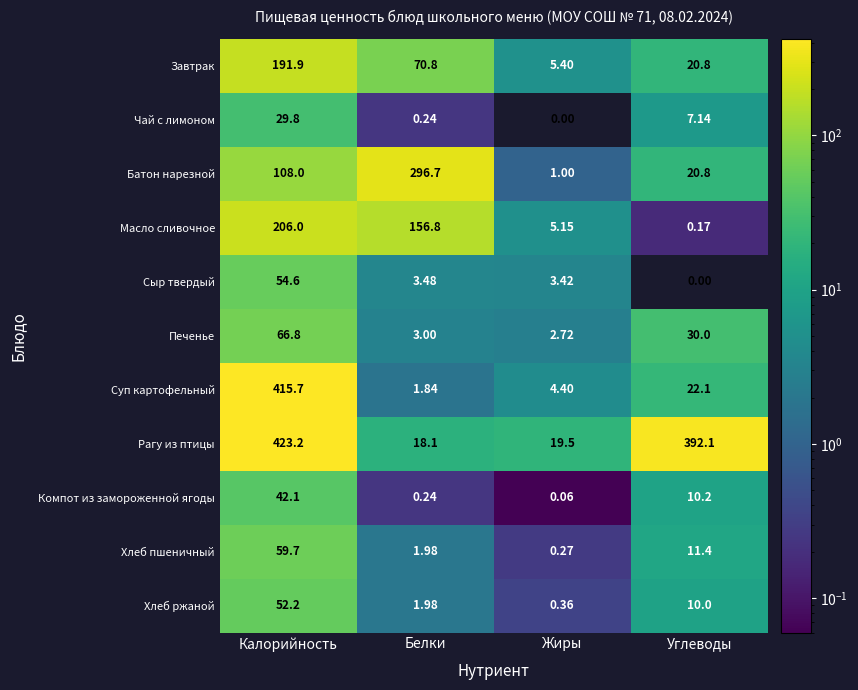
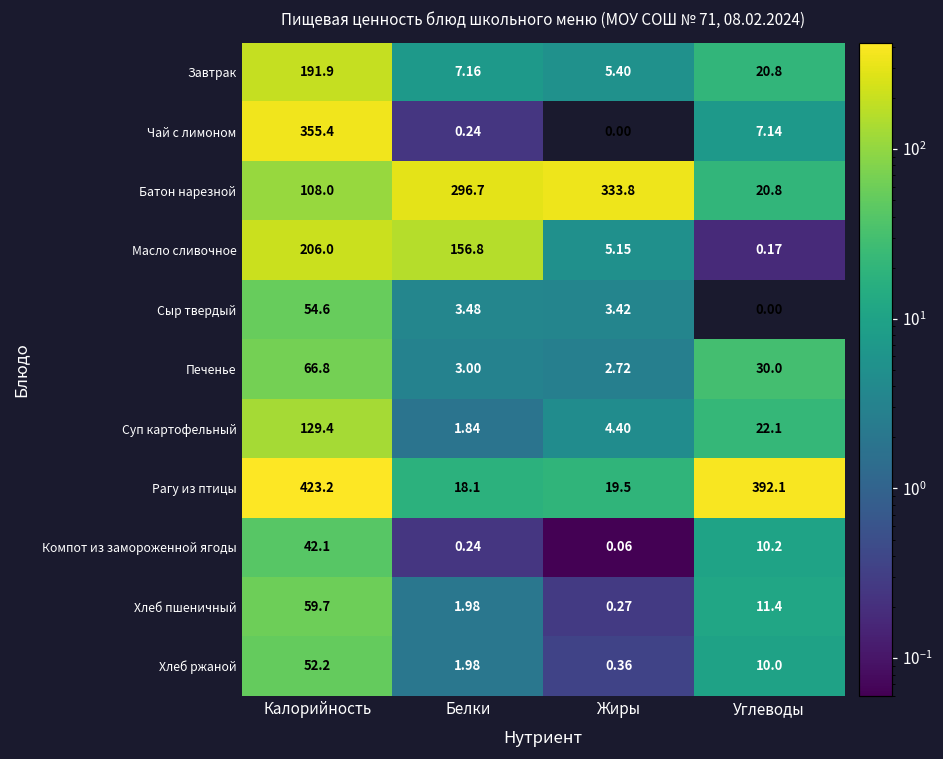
Завтрак, Белки: 70.8 -> 7.16
Чай с лимоном, Калорийность: 29.8 -> 355.4
Батон нарезной, Жиры: 1.00 -> 333.8
Суп картофельный, Калорийность: 415.7 -> 129.4
